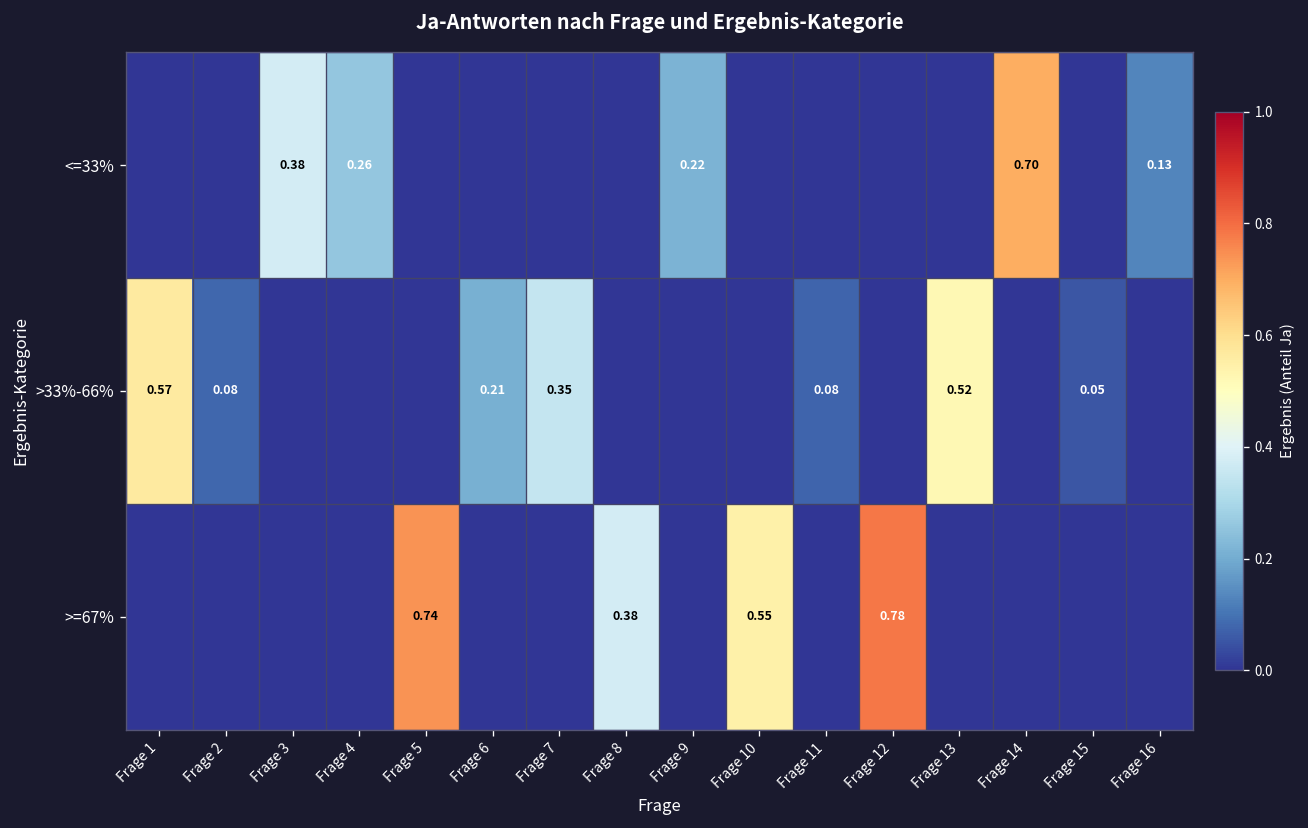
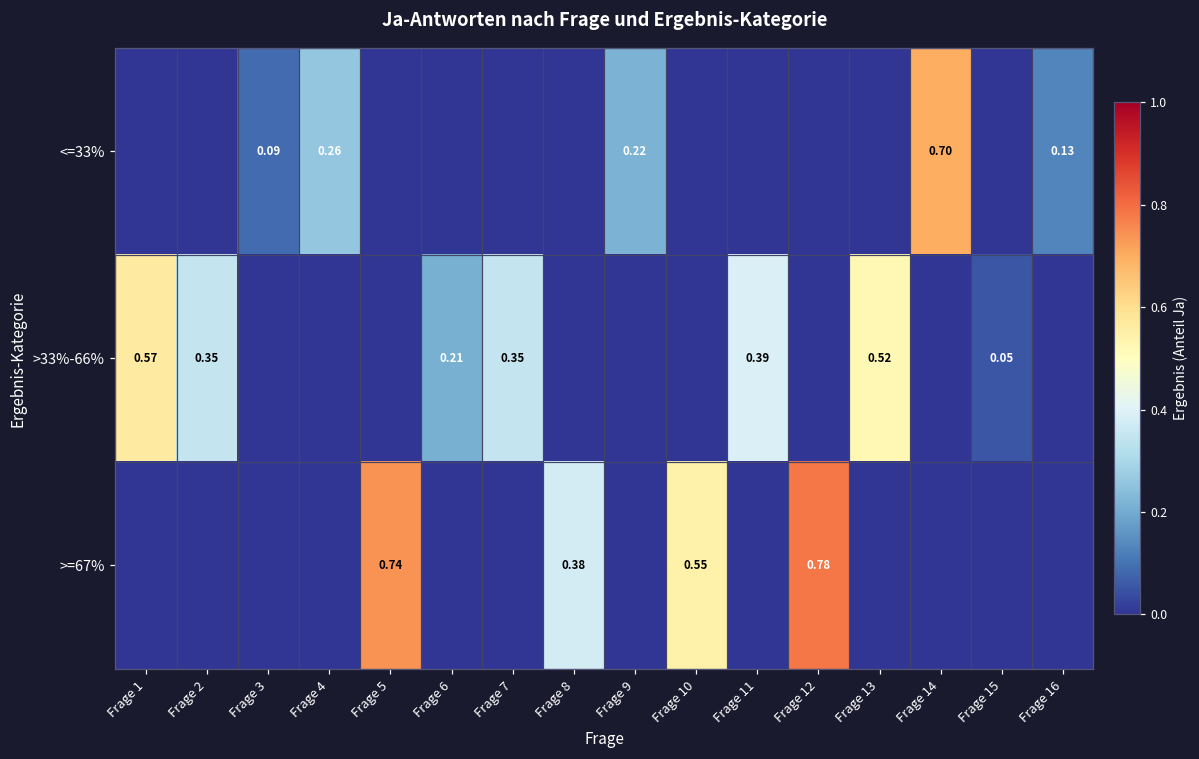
<=33%, Frage 3: 0.38 -> 0.09
>33%-66%, Frage 2: 0.08 -> 0.35
>33%-66%, Frage 11: 0.08 -> 0.39
